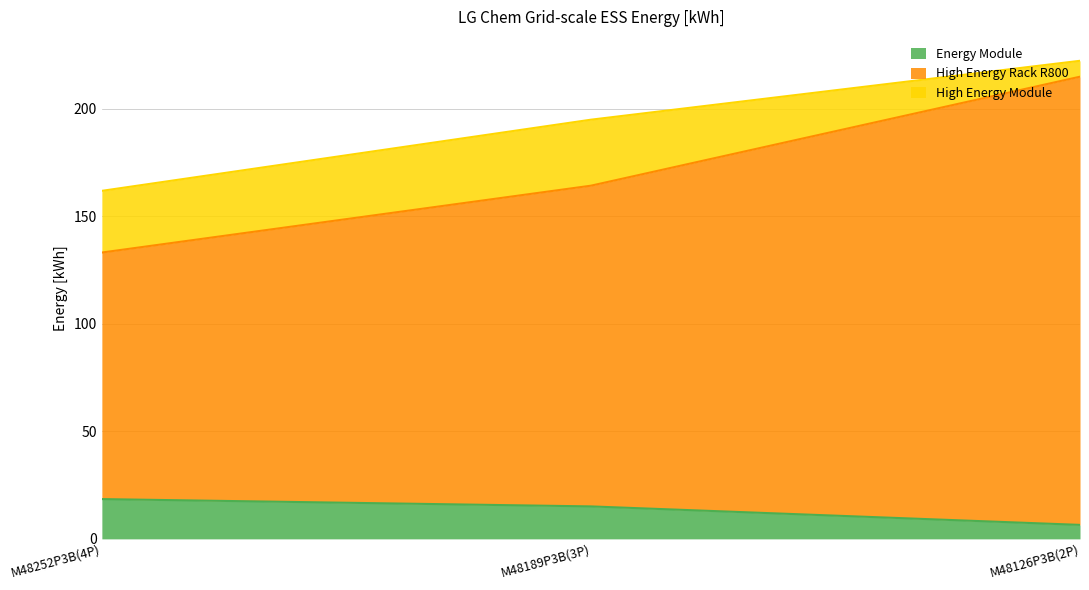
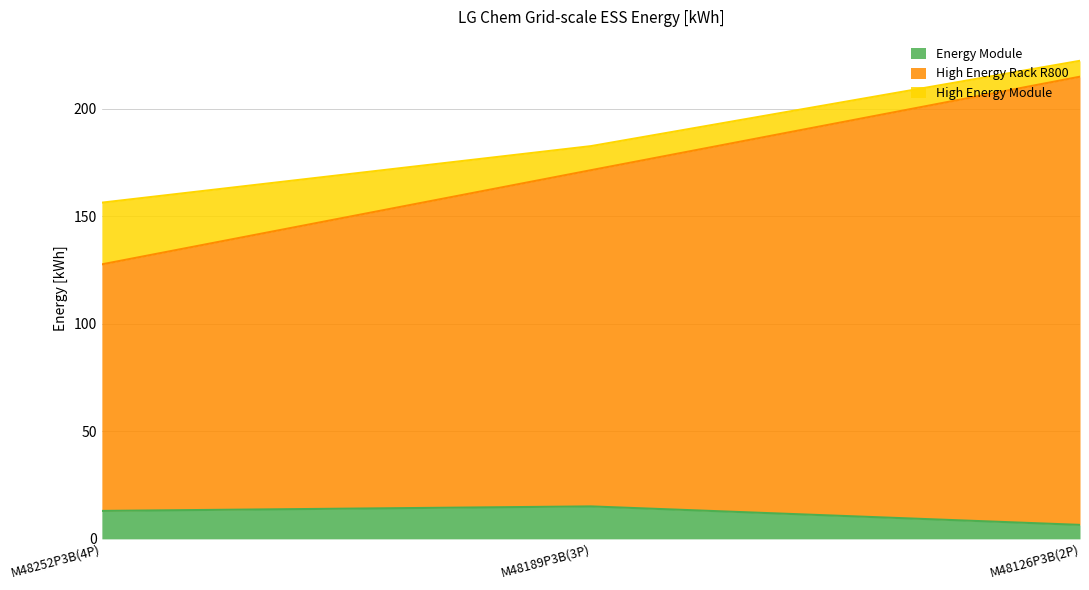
Energy Module, M48252P3B(4P): 19 -> 13
High Energy Rack R800, M48189P3B(3P): 149 -> 156
High Energy Module, M48189P3B(3P): 31 -> 11
